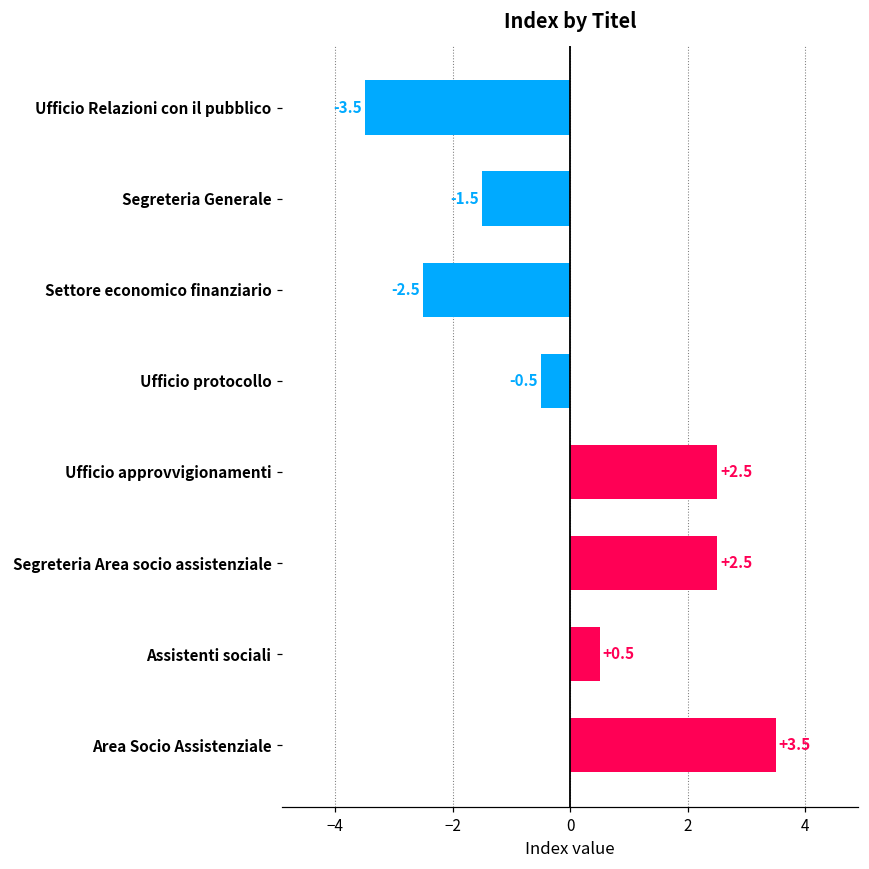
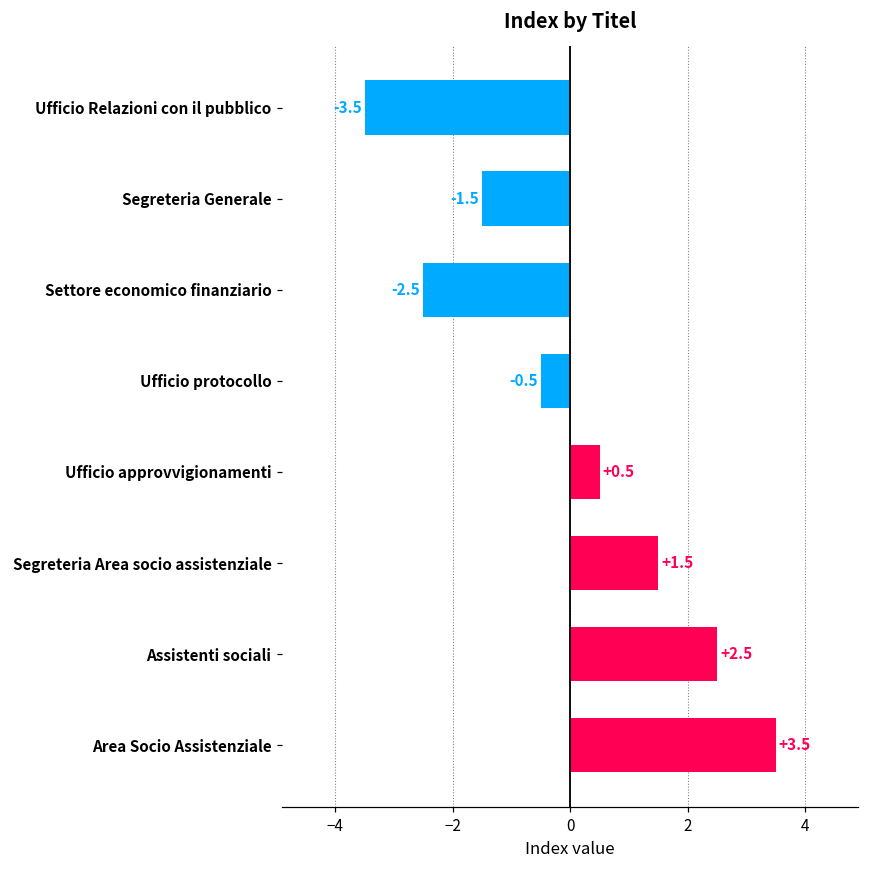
Ufficio approvvigionamenti: +2.5 -> +0.5
Segreteria Area socio assistenziale: +2.5 -> +1.5
Assistenti sociali: +0.5 -> +2.5
